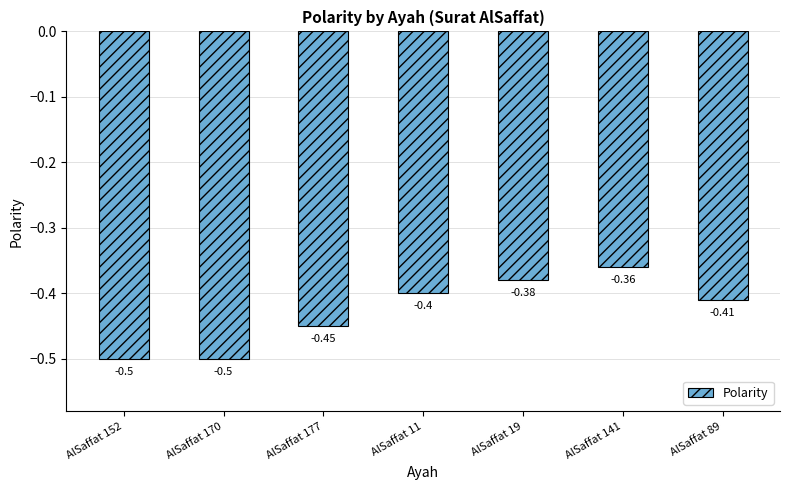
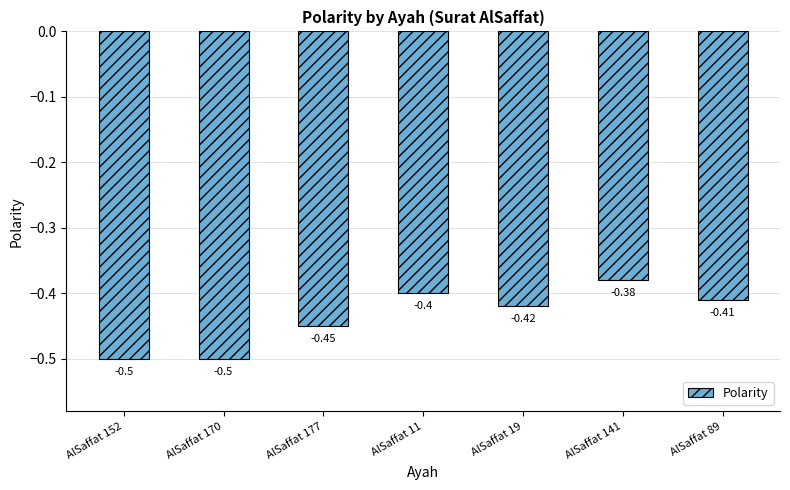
AlSaffat 19: -0.38 -> -0.42
AlSaffat 141: -0.36 -> -0.38
